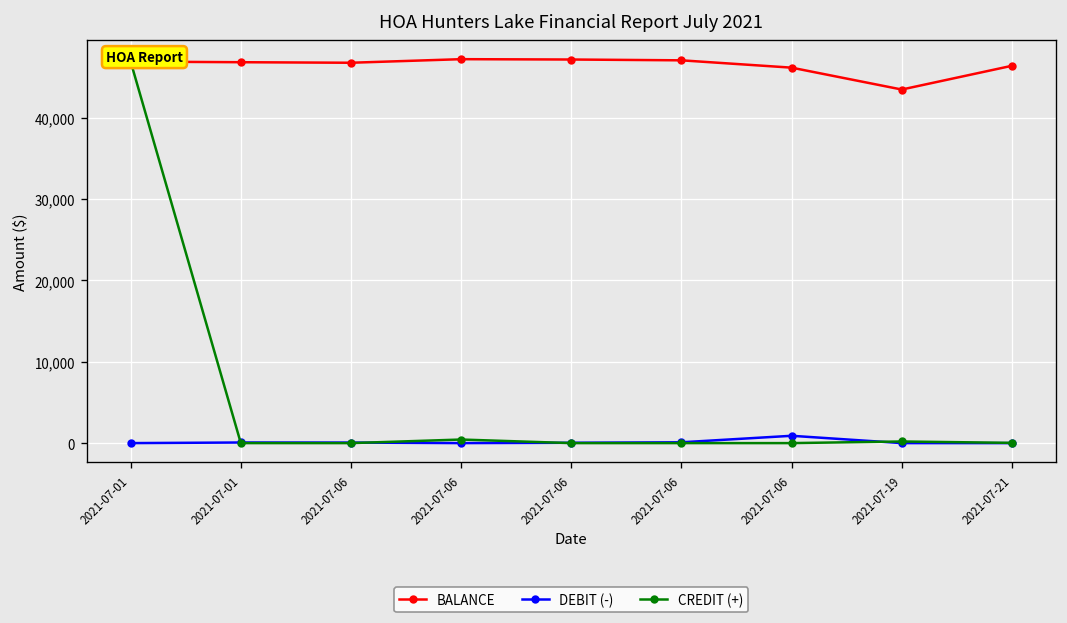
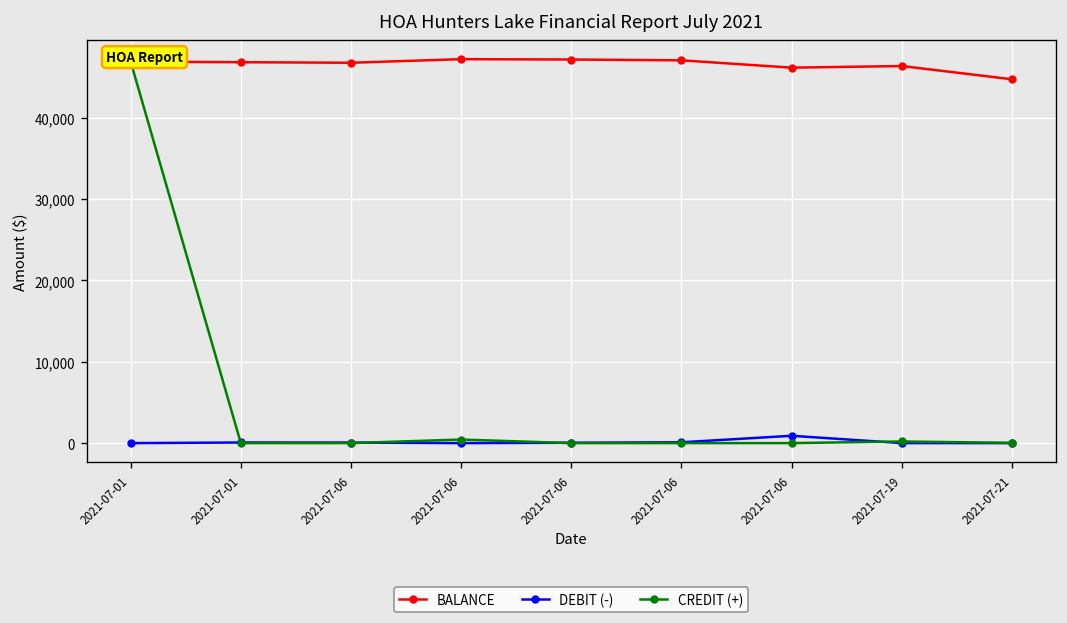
BALANCE, 2021-07-19: 43,000 -> 46,000
BALANCE, 2021-07-21: 46,000 -> 45,000
